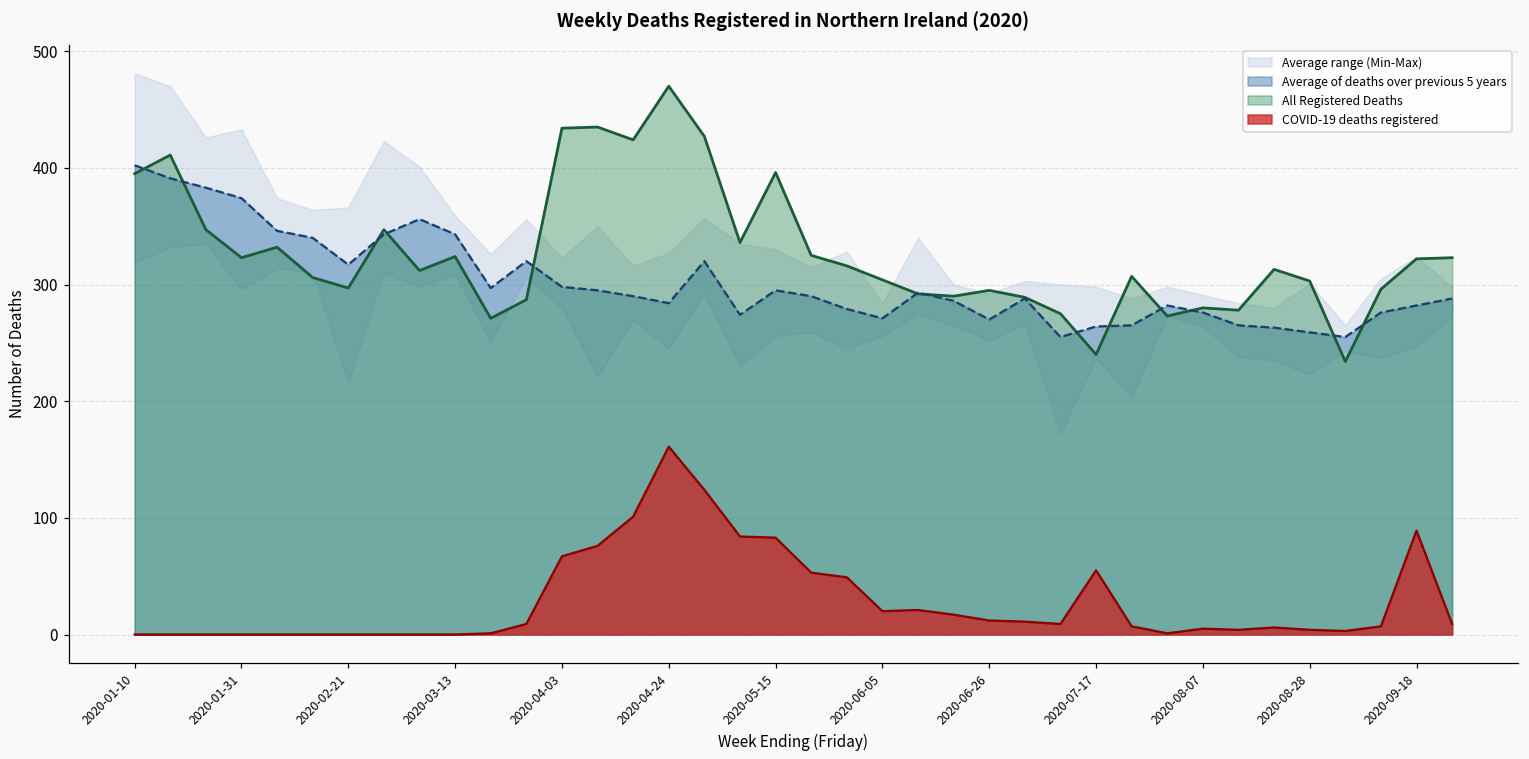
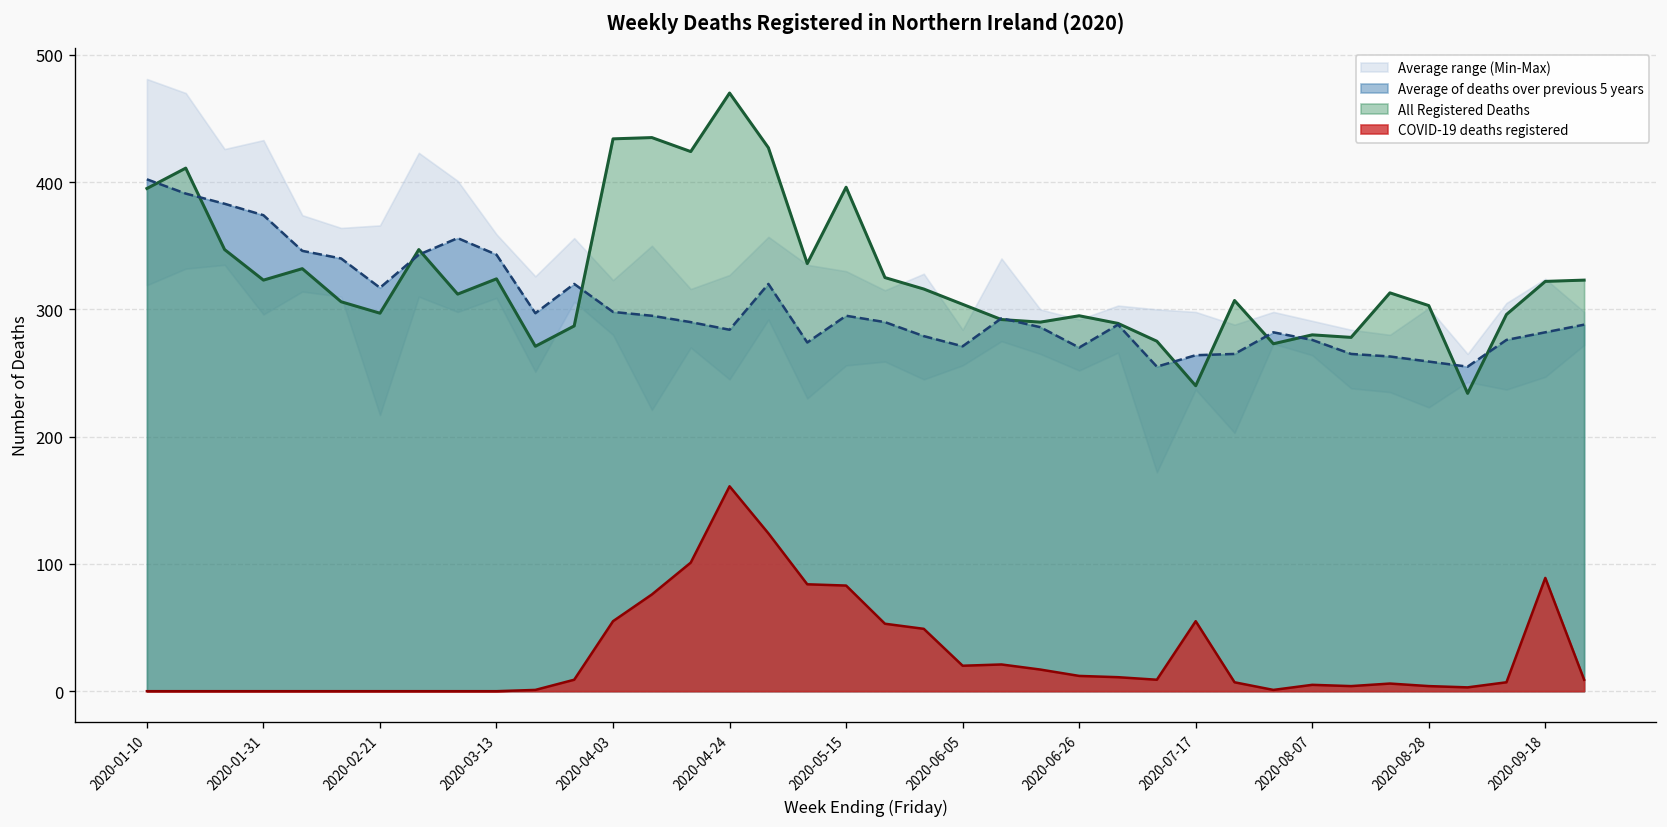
COVID-19 deaths registered, 2020-04-03: 67 -> 55
